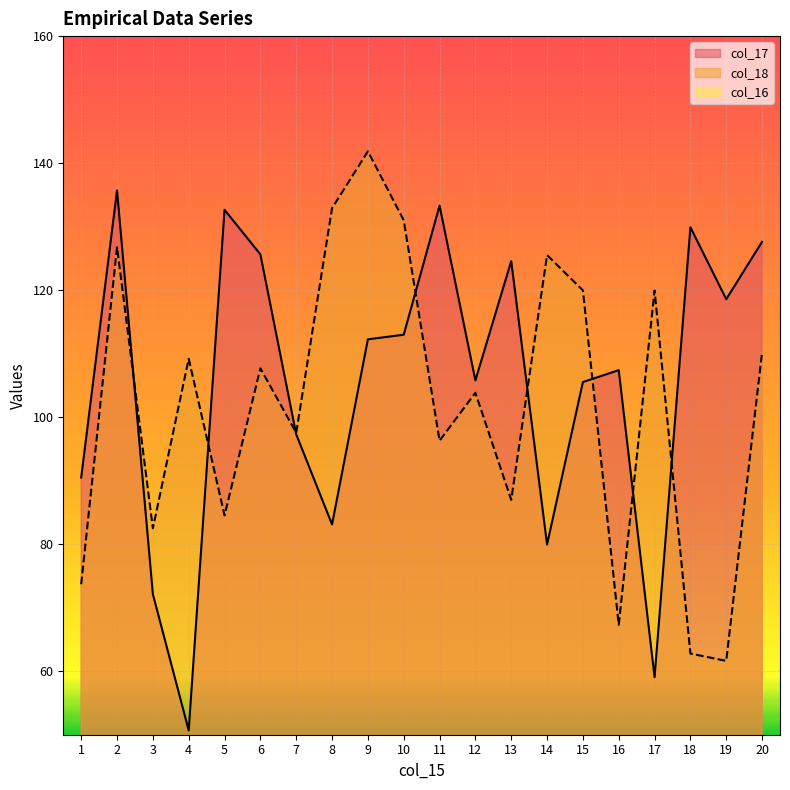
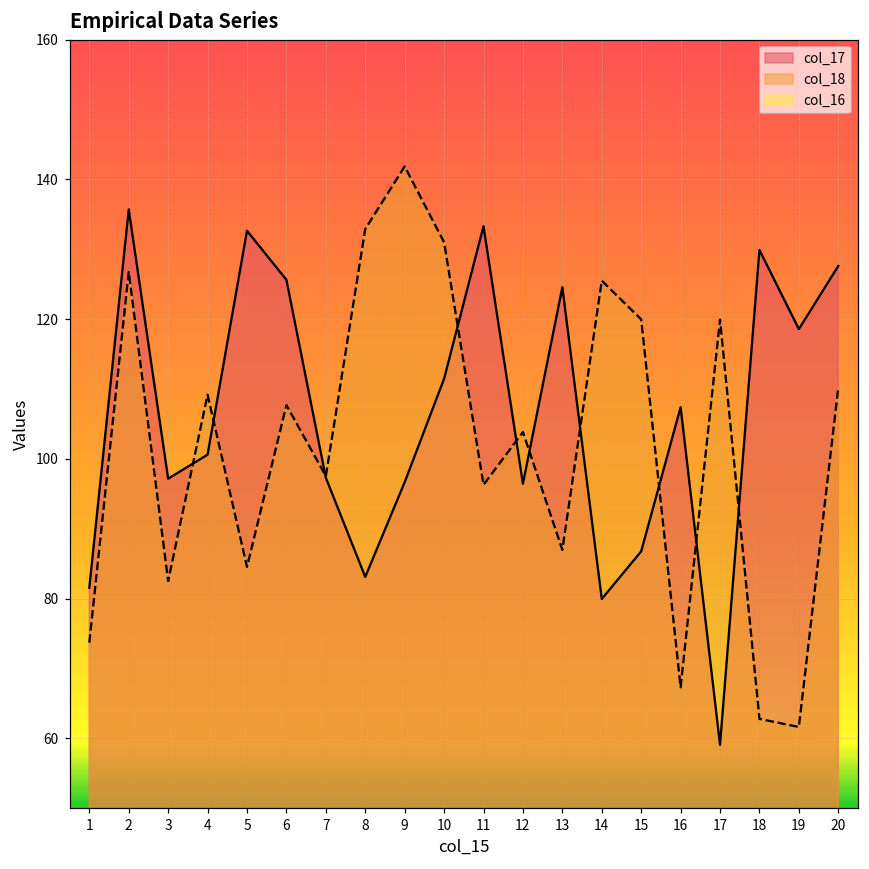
col_17, 1: 91 -> 82
col_17, 3: 72 -> 97
col_17, 4: 51 -> 101
col_17, 9: 112 -> 97
col_17, 10: 113 -> 111
col_17, 12: 106 -> 96
col_17, 15: 106 -> 87
